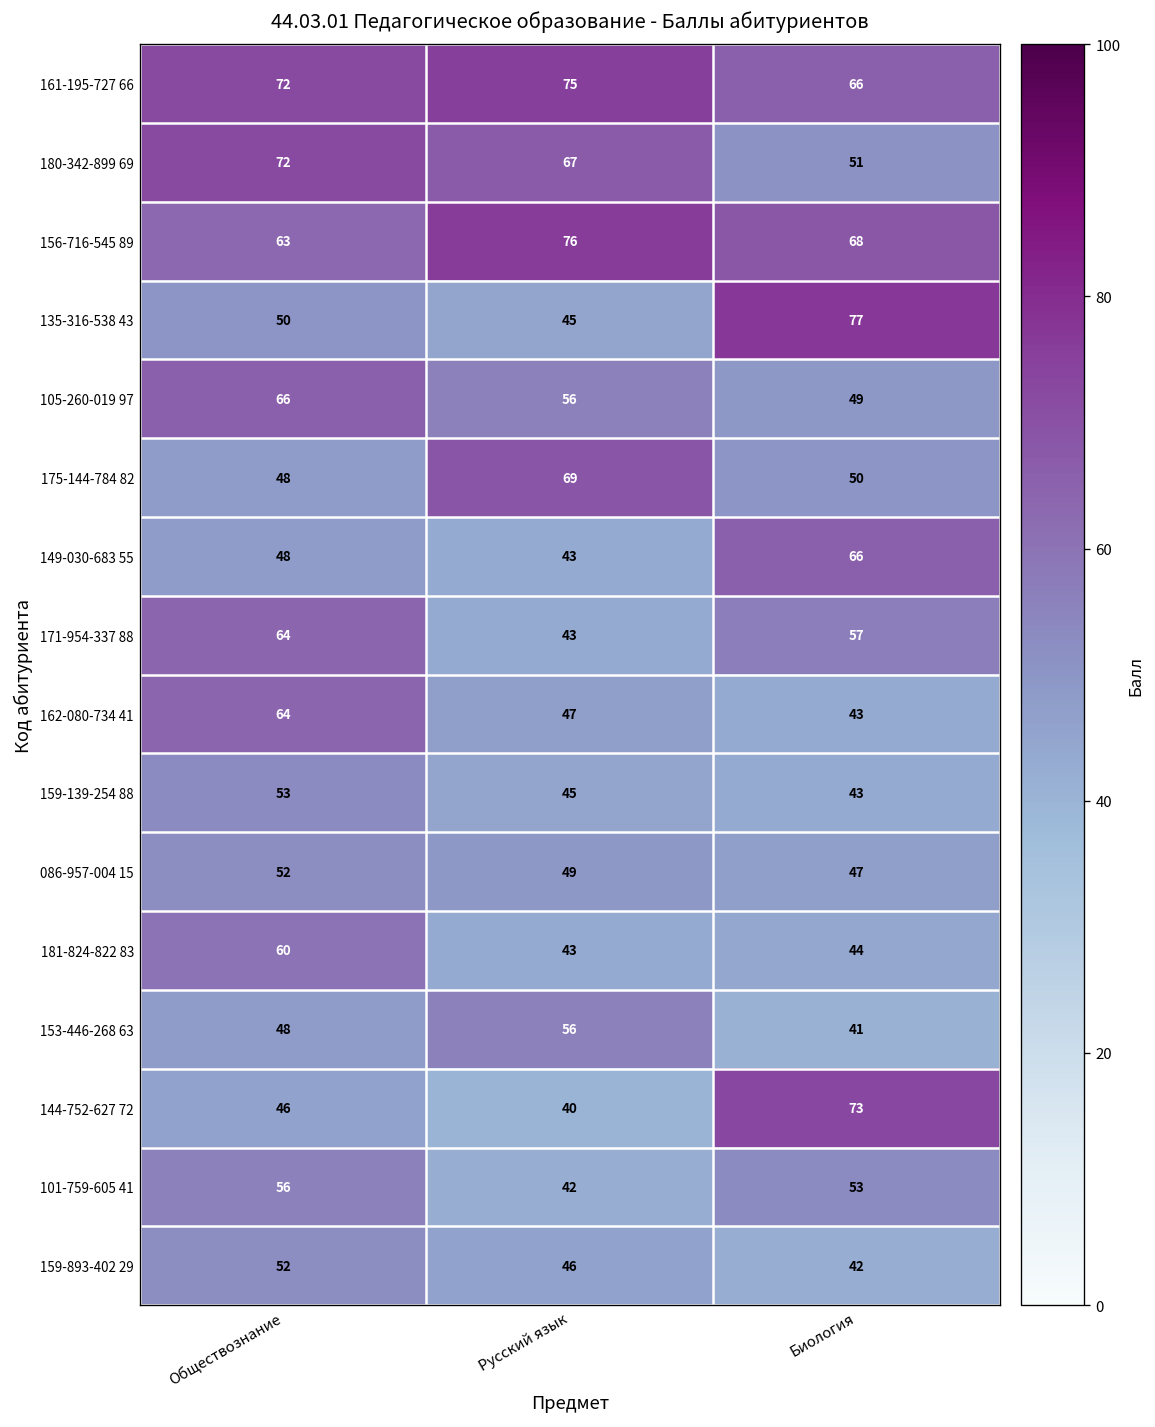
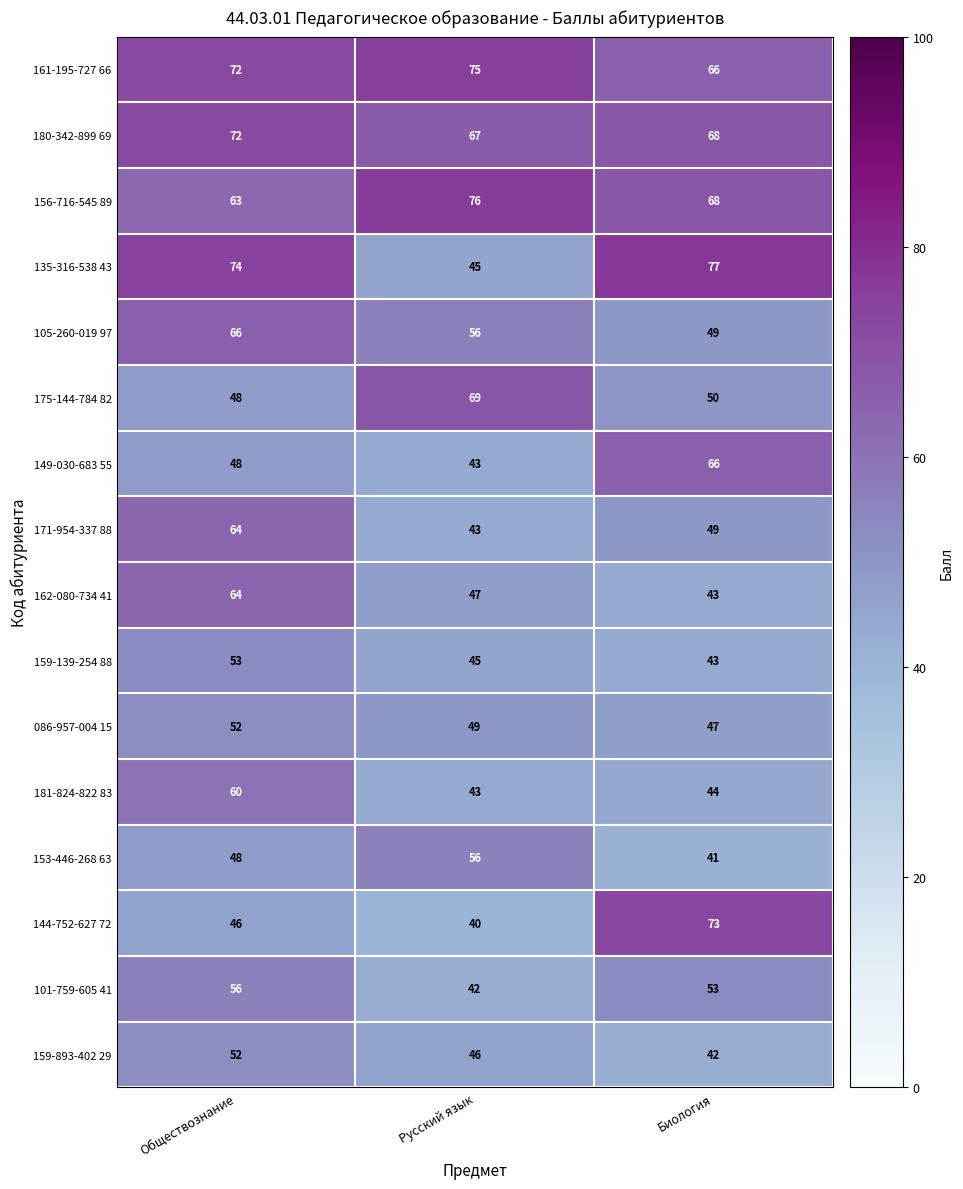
180-342-899 69, Биология: 51 -> 68
135-316-538 43, Обществознание: 50 -> 74
171-954-337 88, Биология: 57 -> 49
